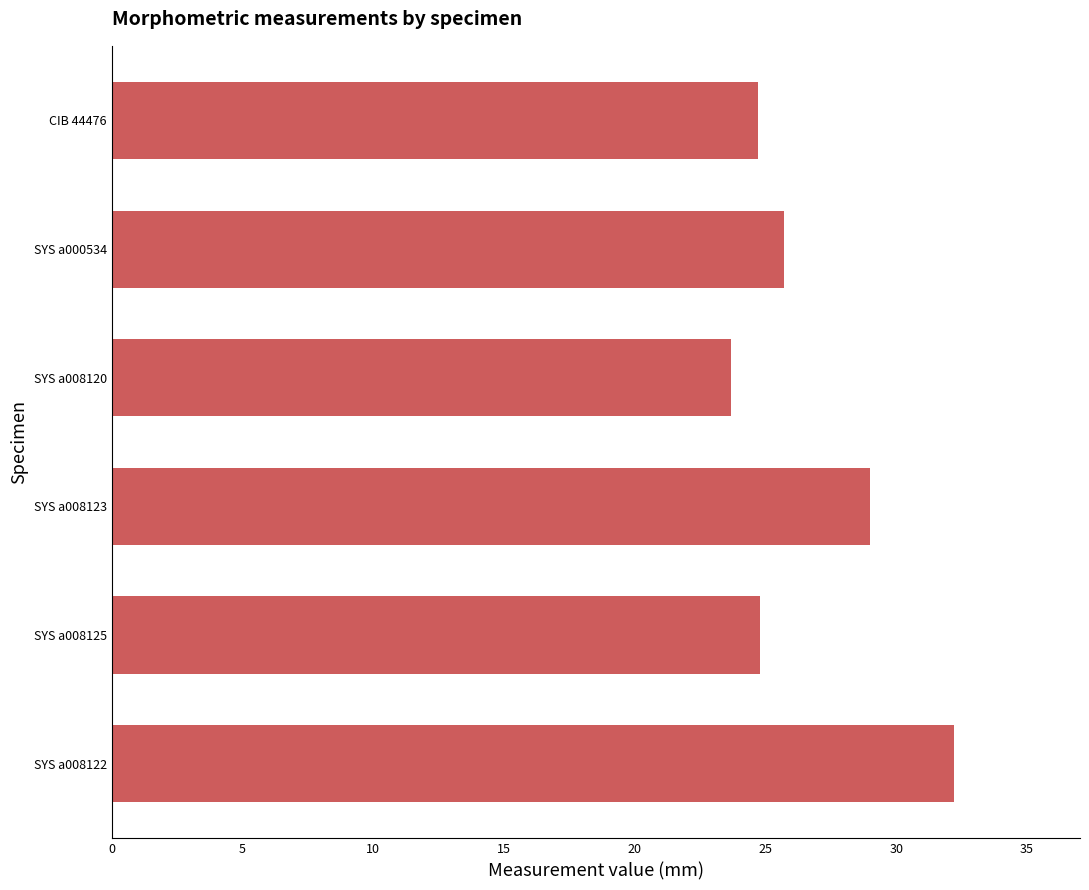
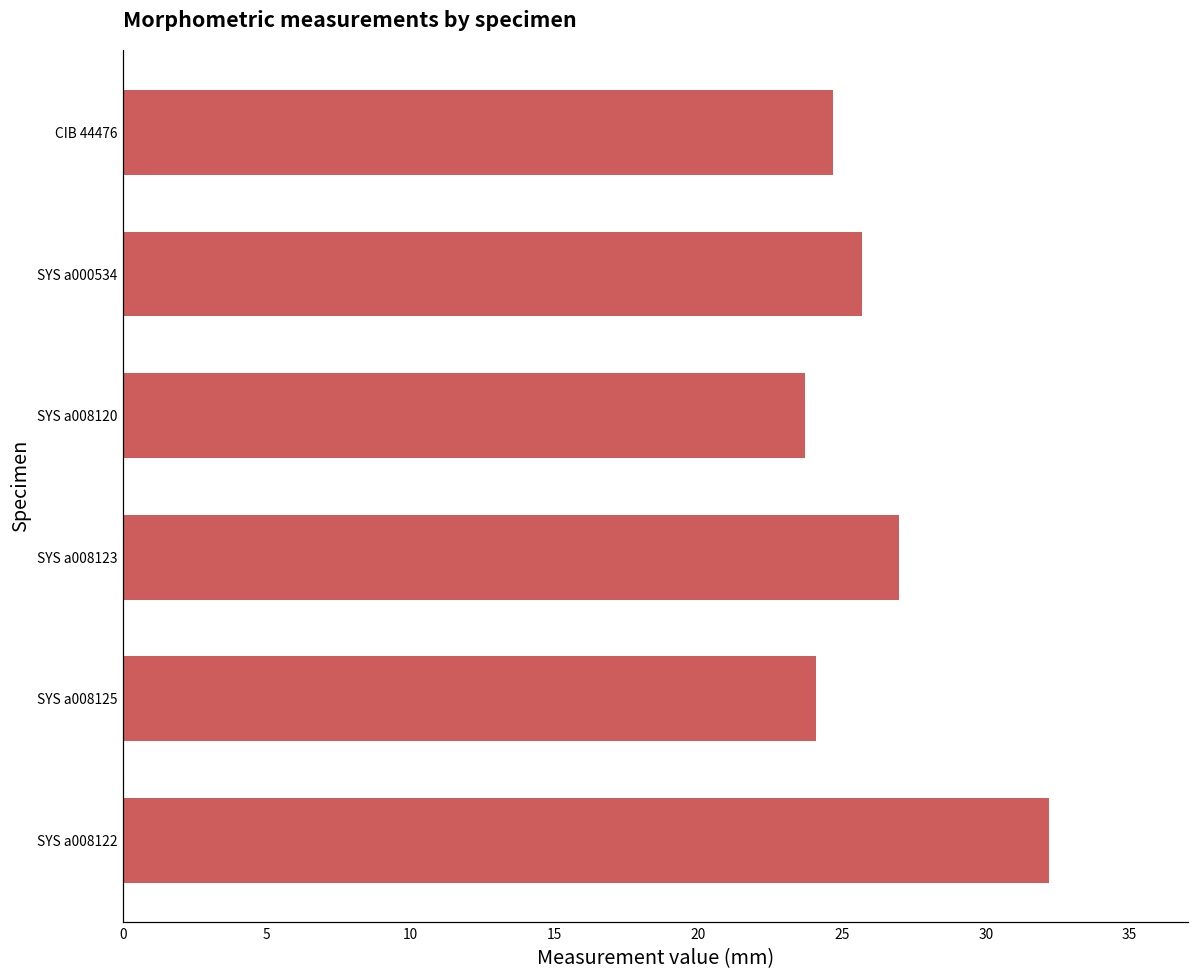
SYS a008123: 29 -> 27
SYS a008125: 24.8 -> 24.1
